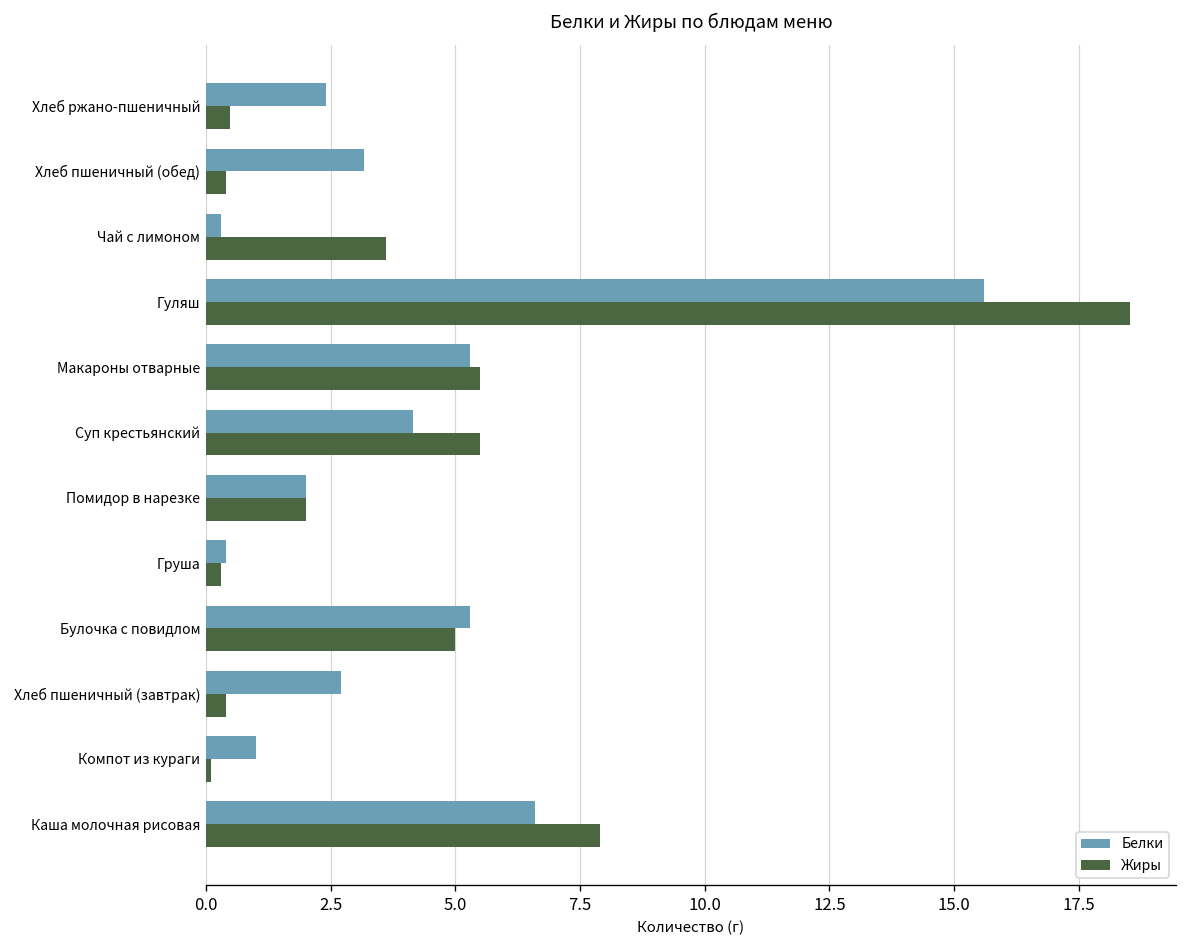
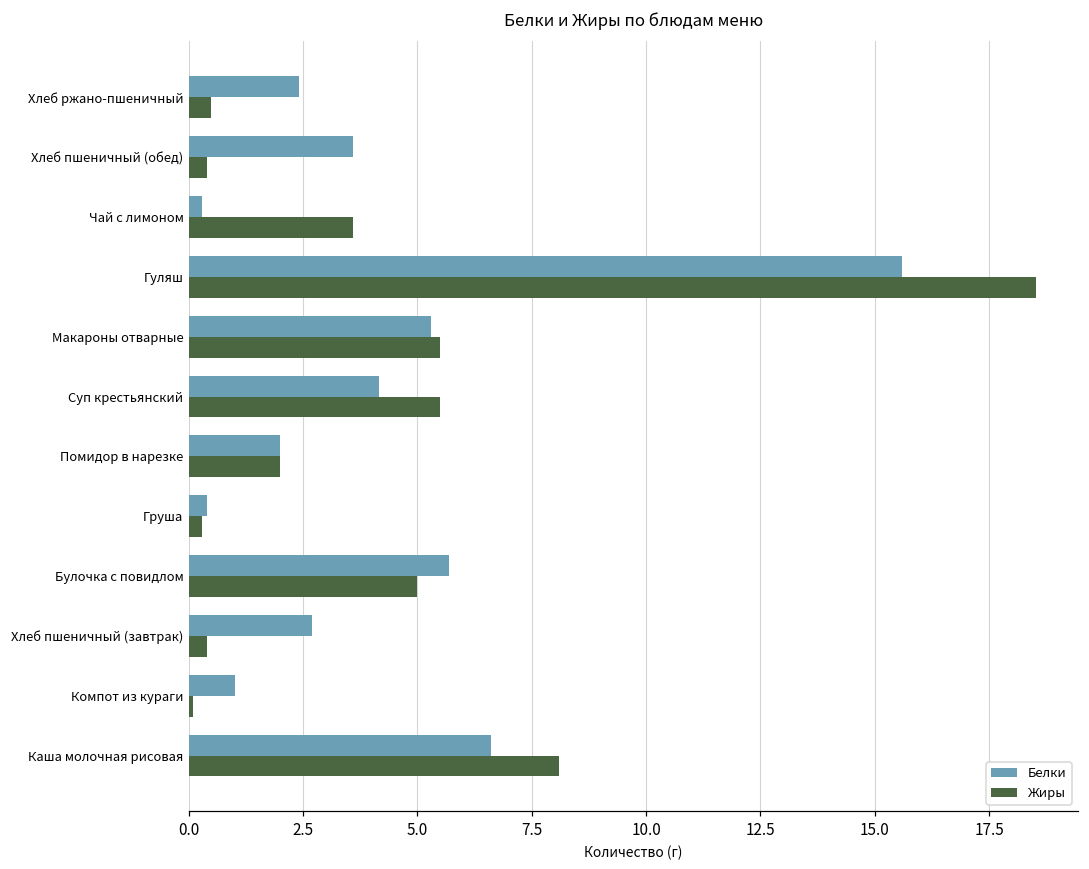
Белки, Хлеб пшеничный (обед): 3.2 -> 3.6
Белки, Булочка с повидлом: 5.3 -> 5.7
Жиры, Каша молочная рисовая: 7.9 -> 8.1
